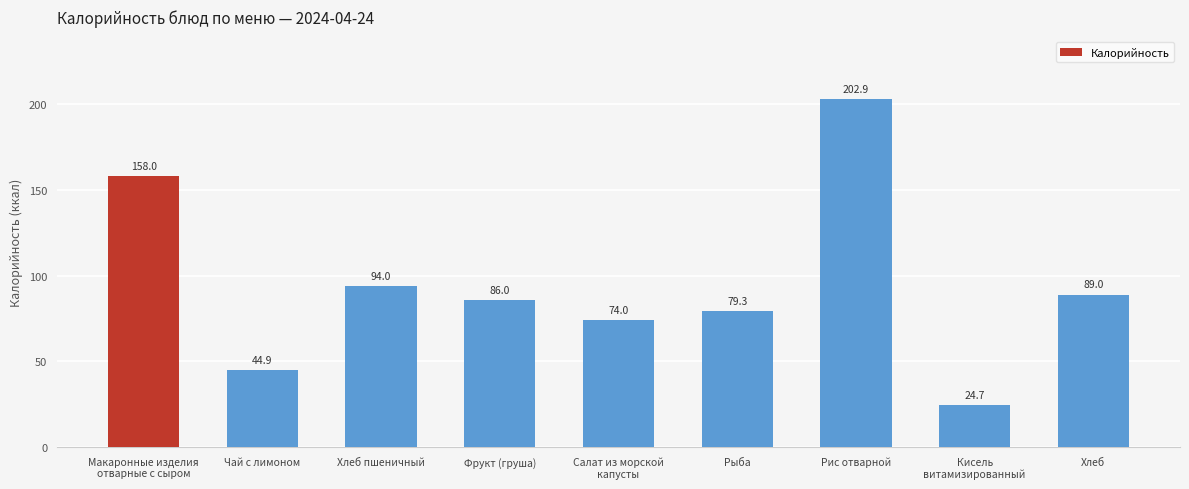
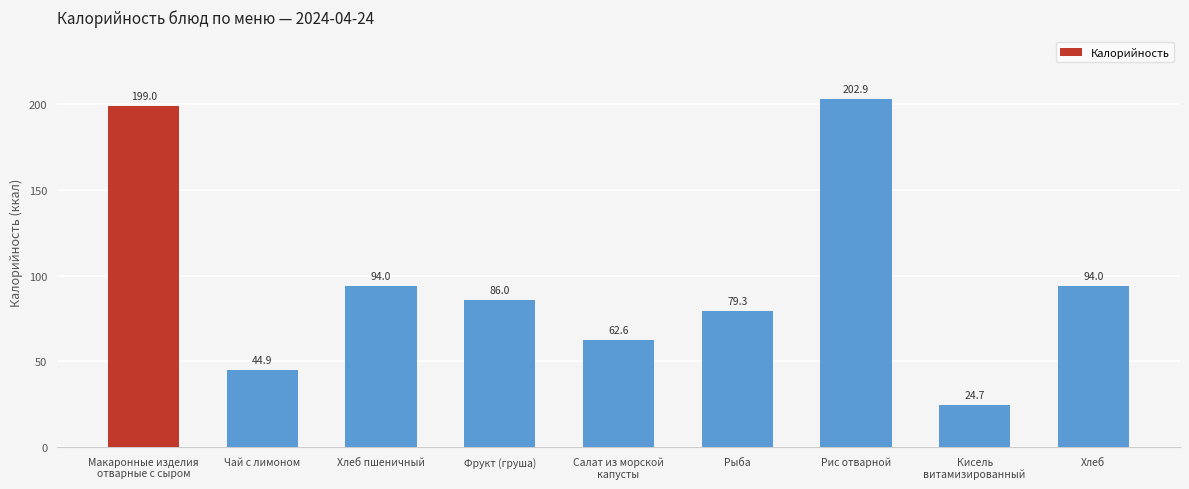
Макаронные изделия отварные с сыром: 158.0 -> 199.0
Салат из морской капусты: 74.0 -> 62.6
Хлеб: 89.0 -> 94.0
